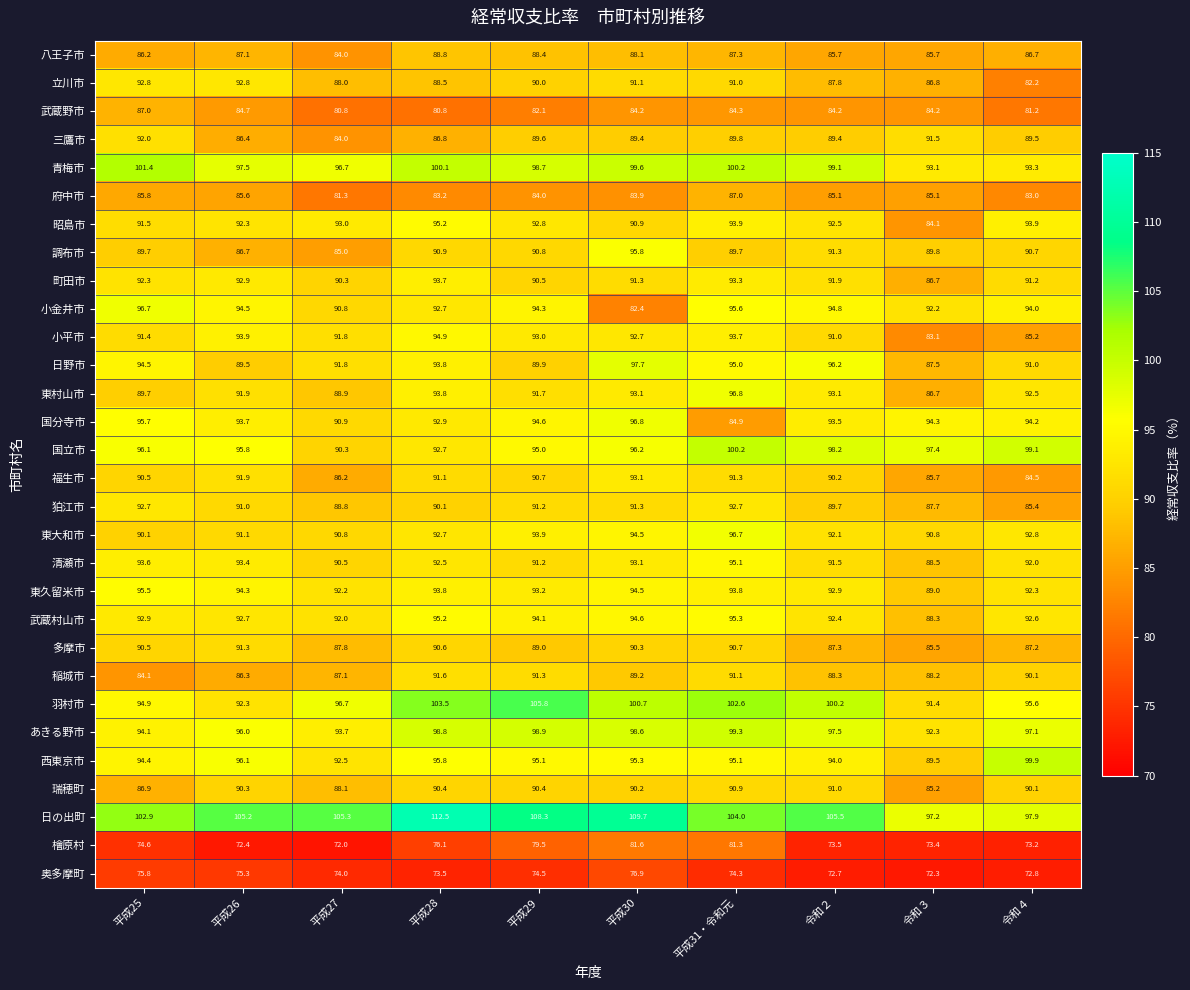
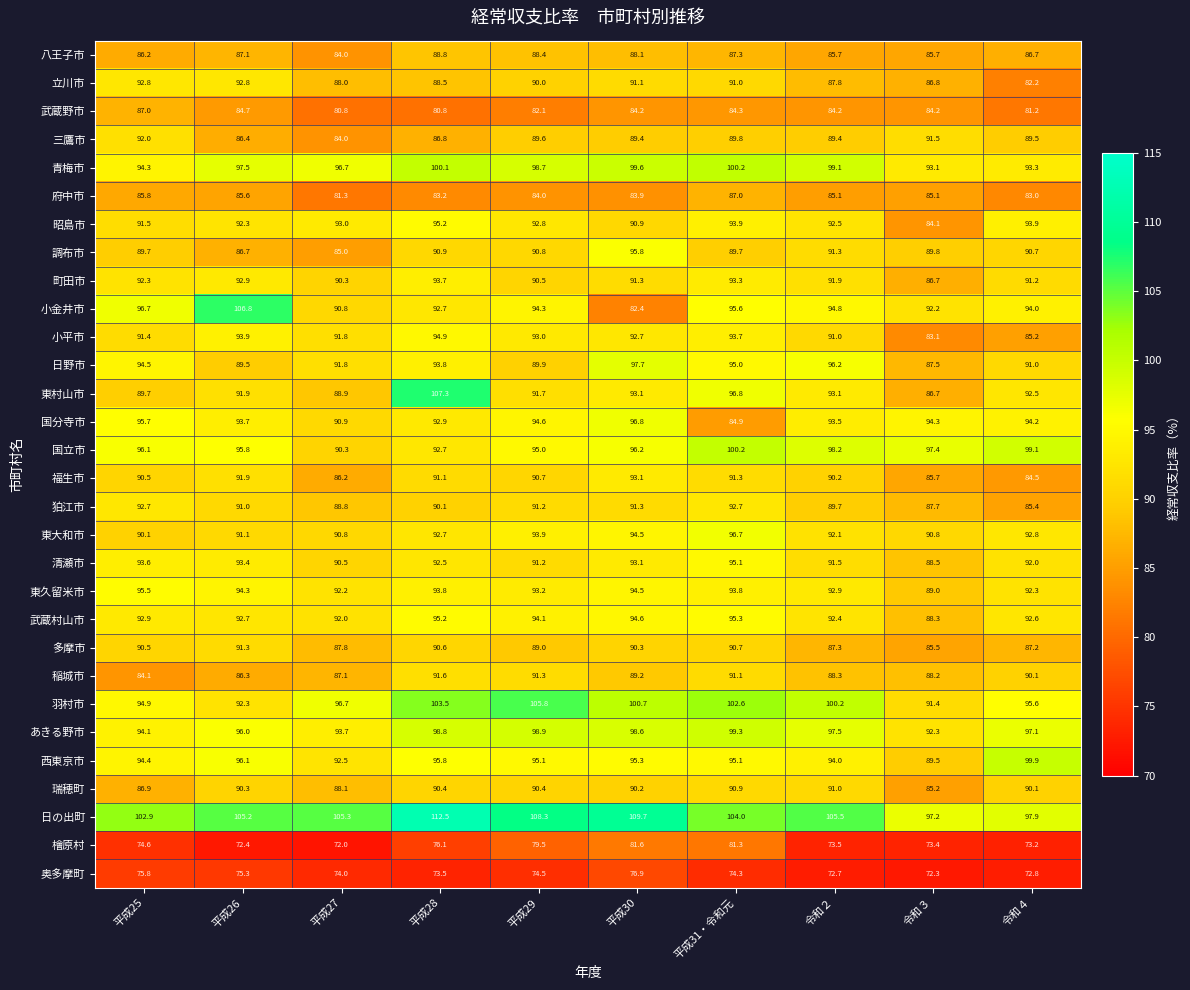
青梅市, 平成25: 101.4 -> 94.3
小金井市, 平成26: 94.5 -> 106.8
東村山市, 平成28: 93.8 -> 107.3
